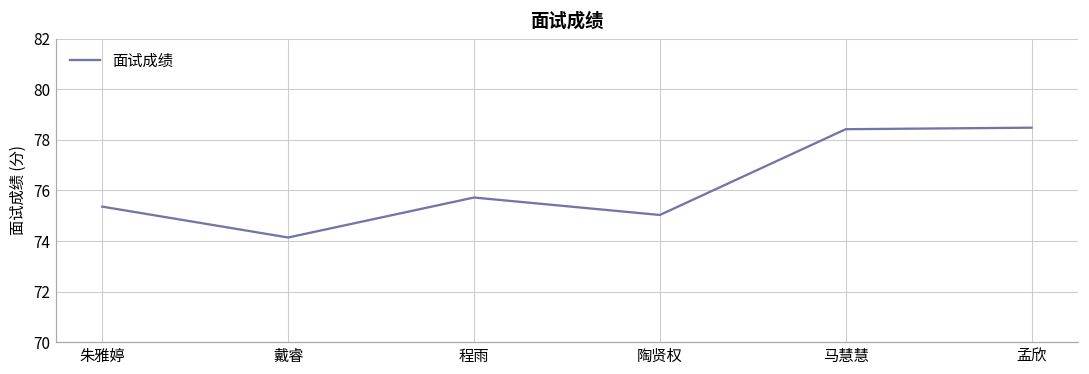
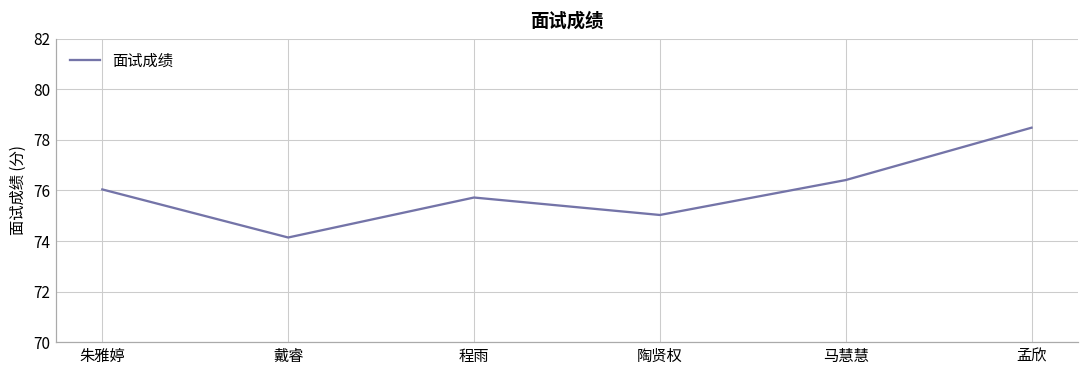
朱雅婷: 75.4 -> 76.0
马慧慧: 78.4 -> 76.4
